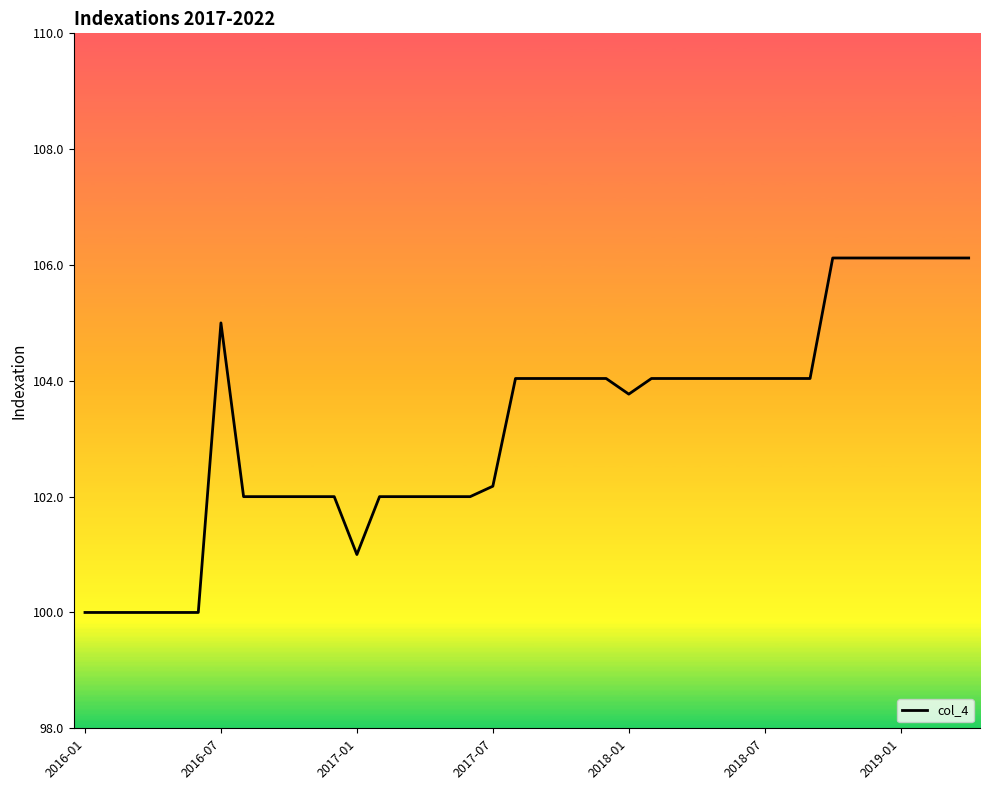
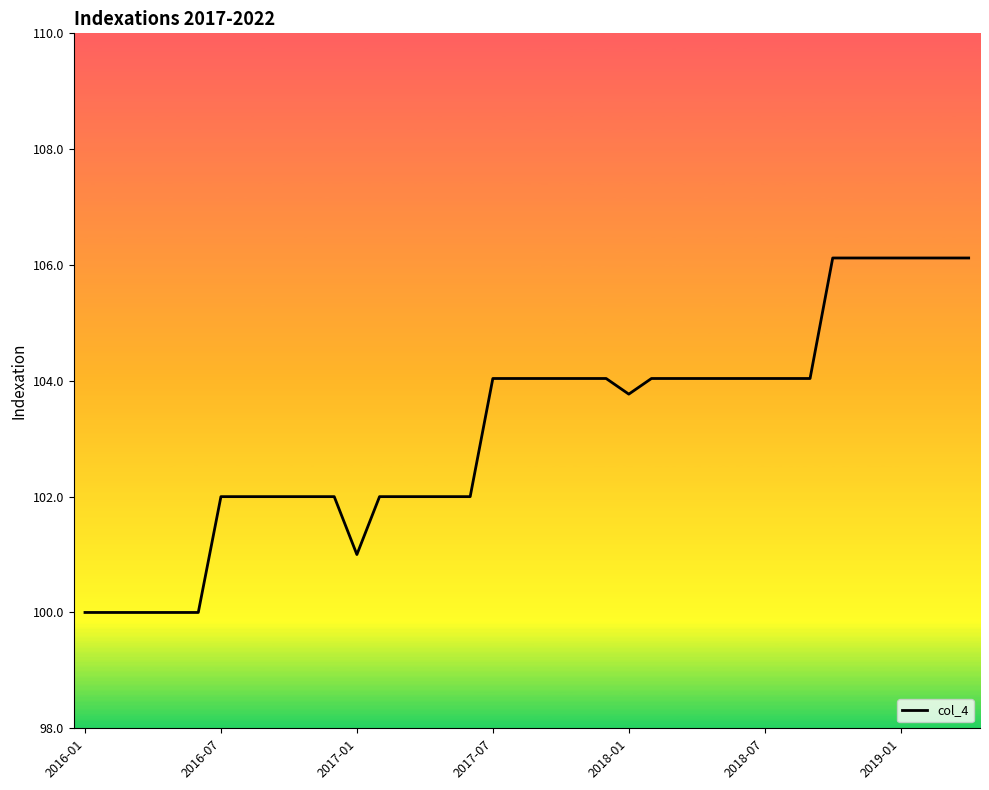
2016-07: 105 -> 102
2017-07: 102.2 -> 104.0
